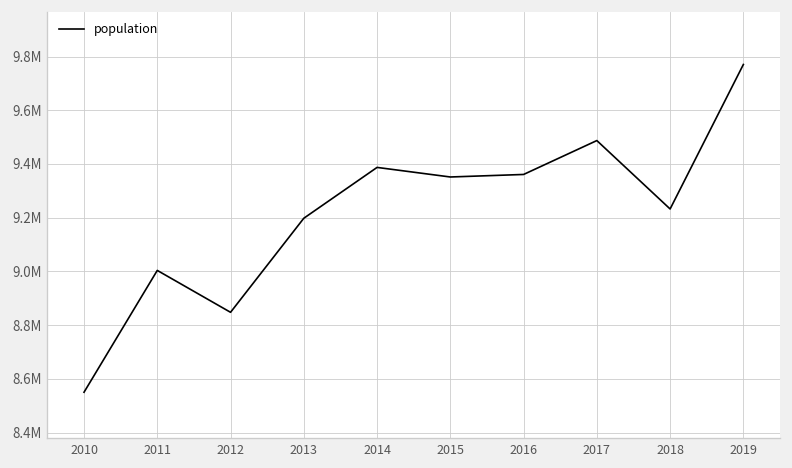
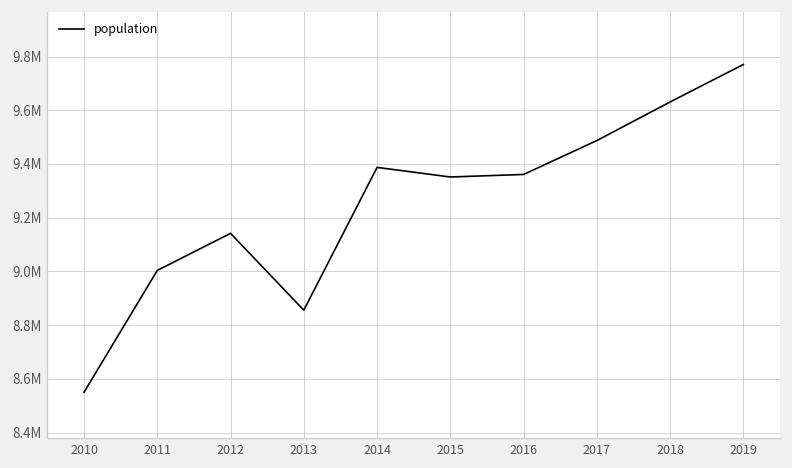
2012: 8850000 -> 9140000
2013: 9200000 -> 8860000
2018: 9230000 -> 9630000
